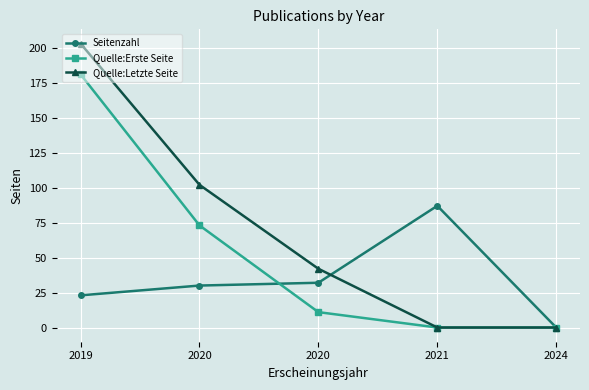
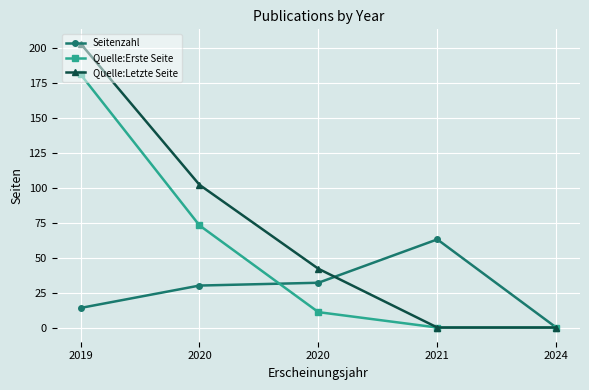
Seitenzahl, 2019: 23 -> 14
Seitenzahl, 2021: 87 -> 63
